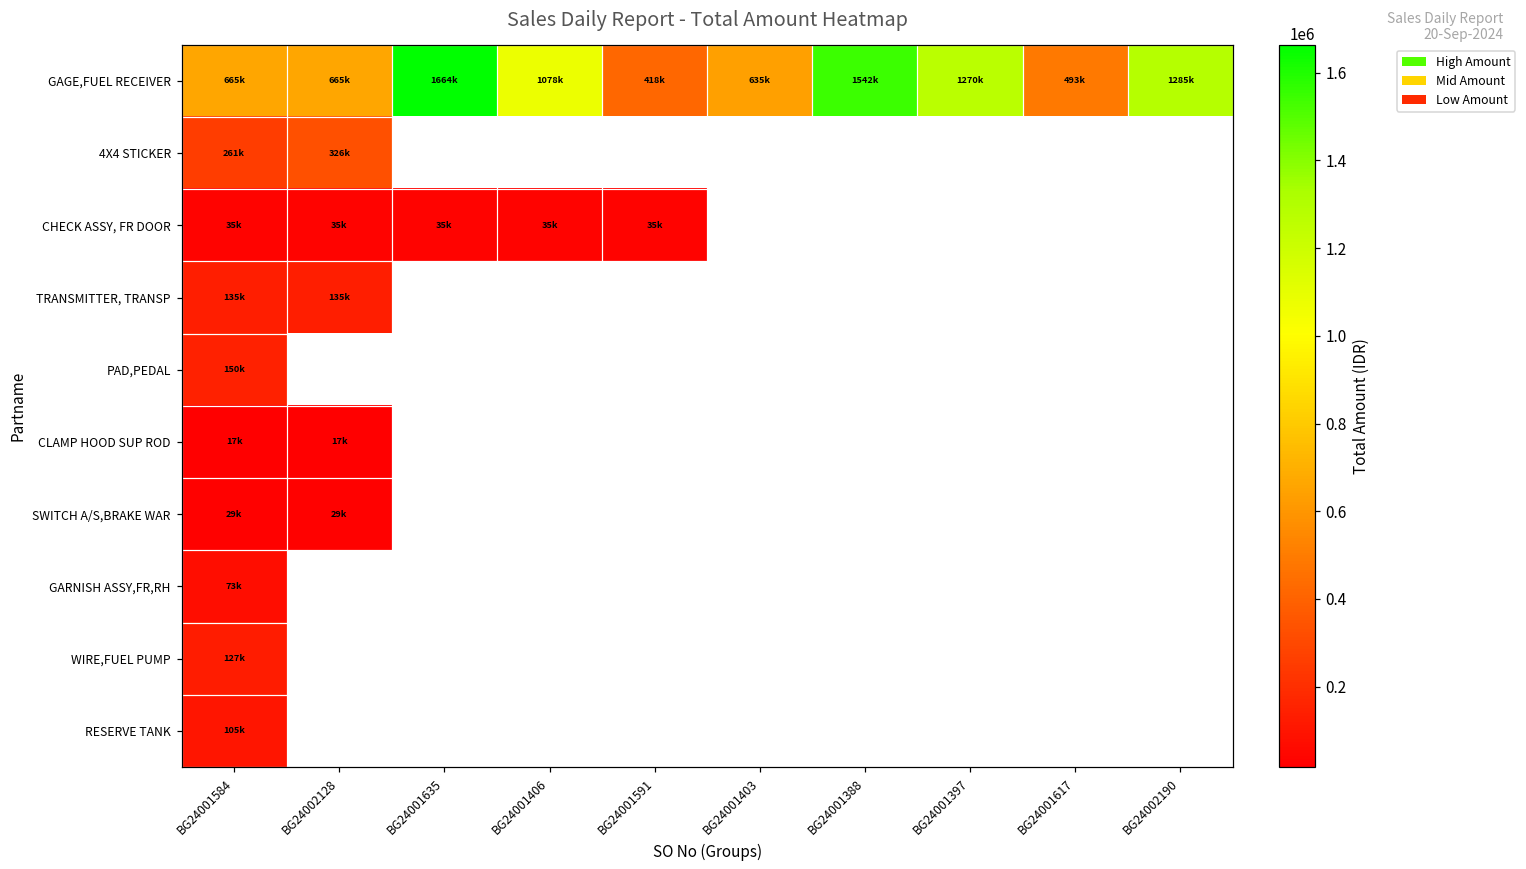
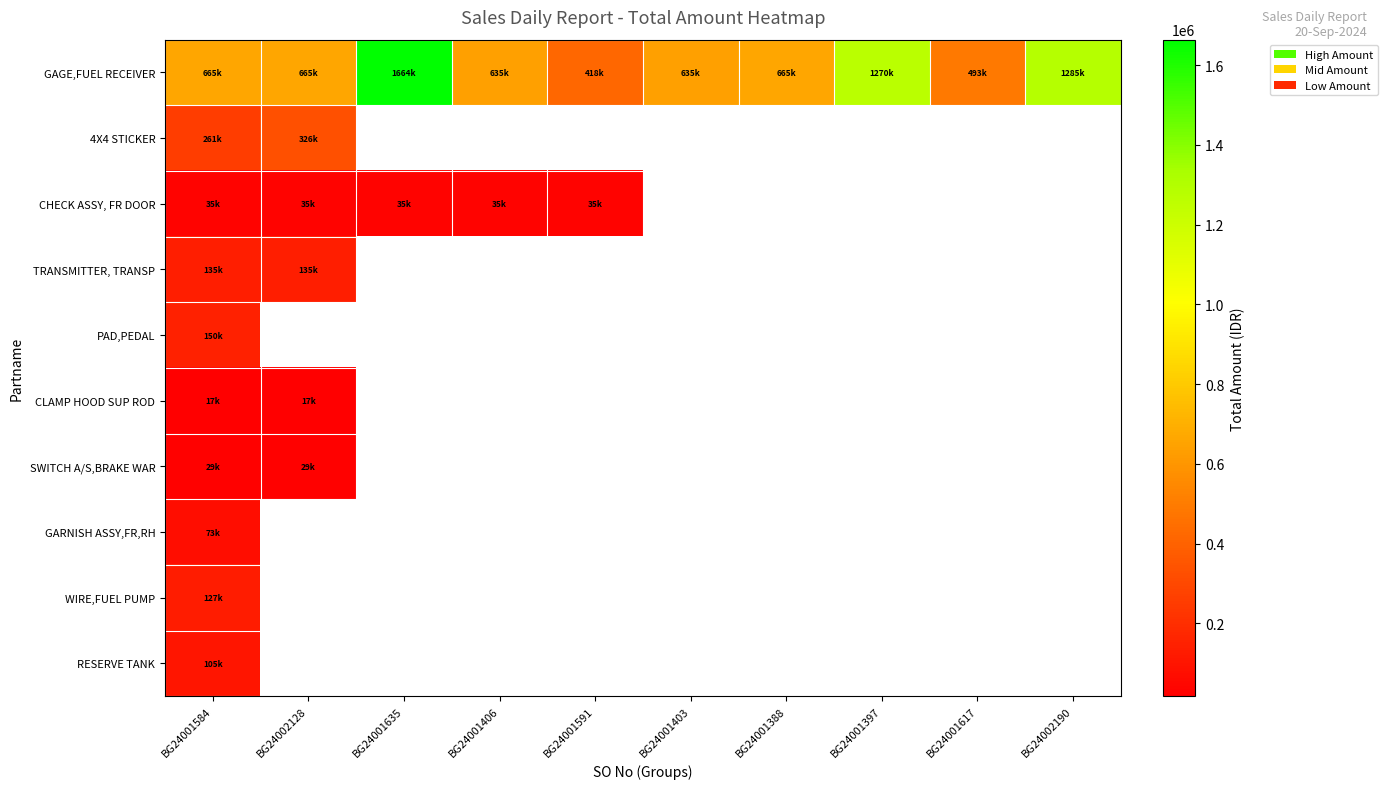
GAGE,FUEL RECEIVER, BG24001406: 1078k -> 635k
GAGE,FUEL RECEIVER, BG24001388: 1542k -> 665k
